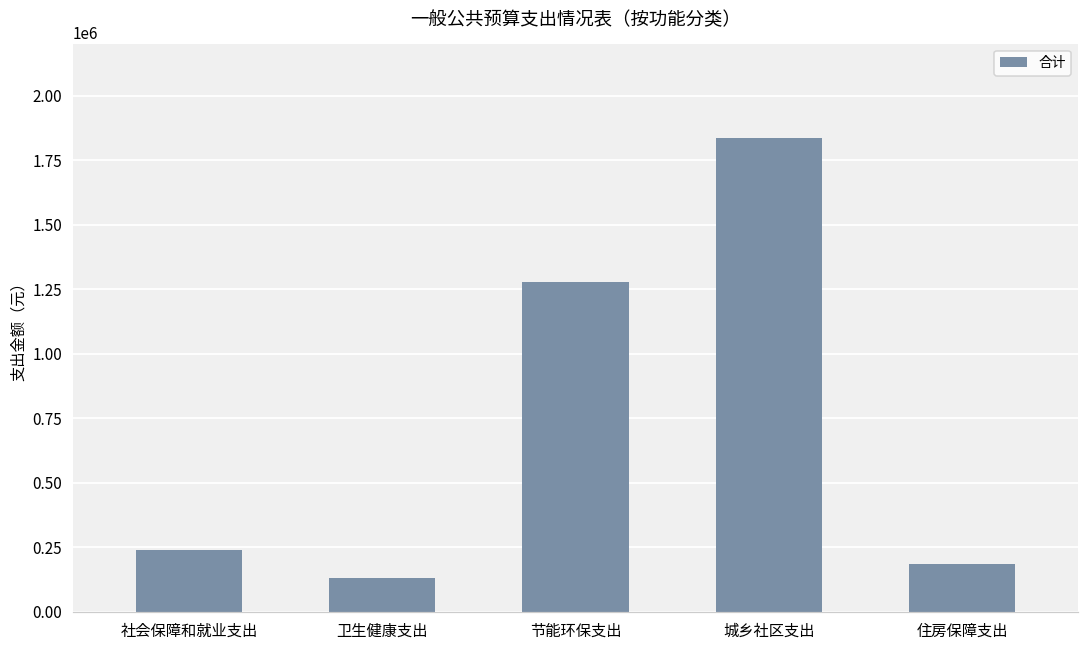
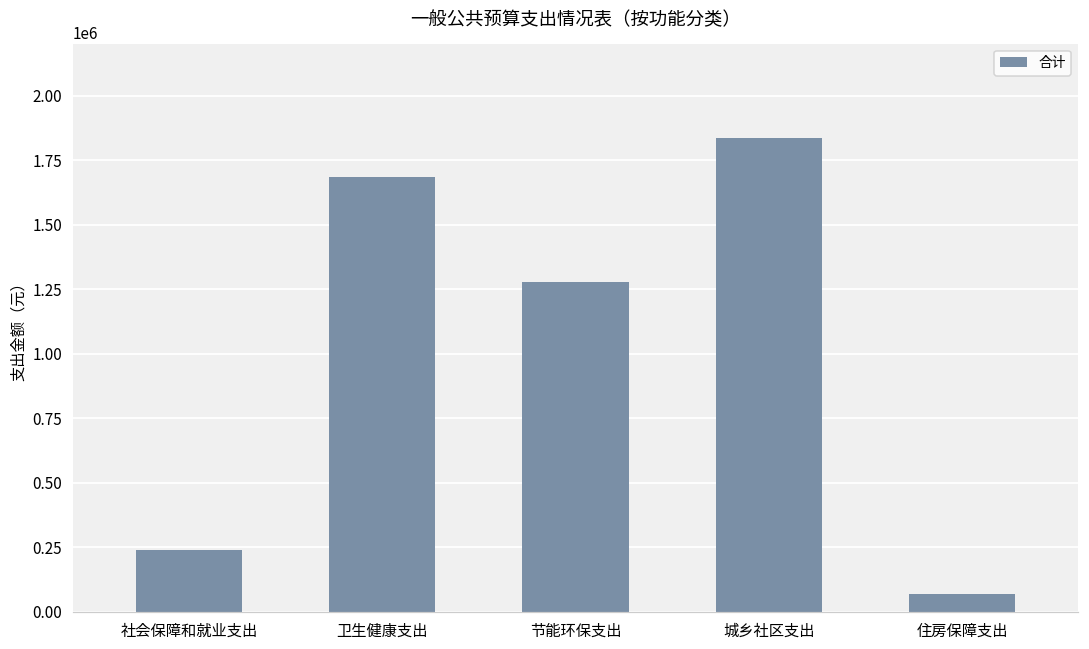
卫生健康支出: 130000 -> 1690000
住房保障支出: 180000 -> 70000
